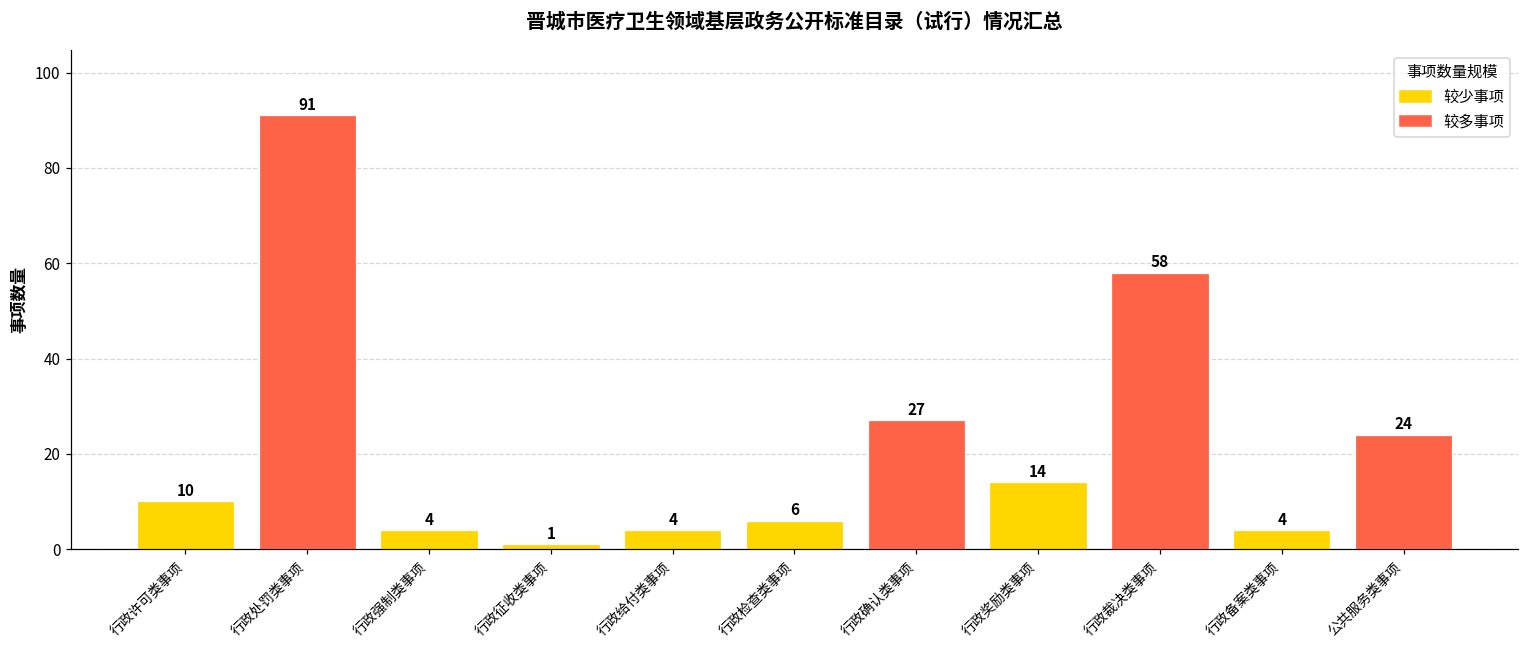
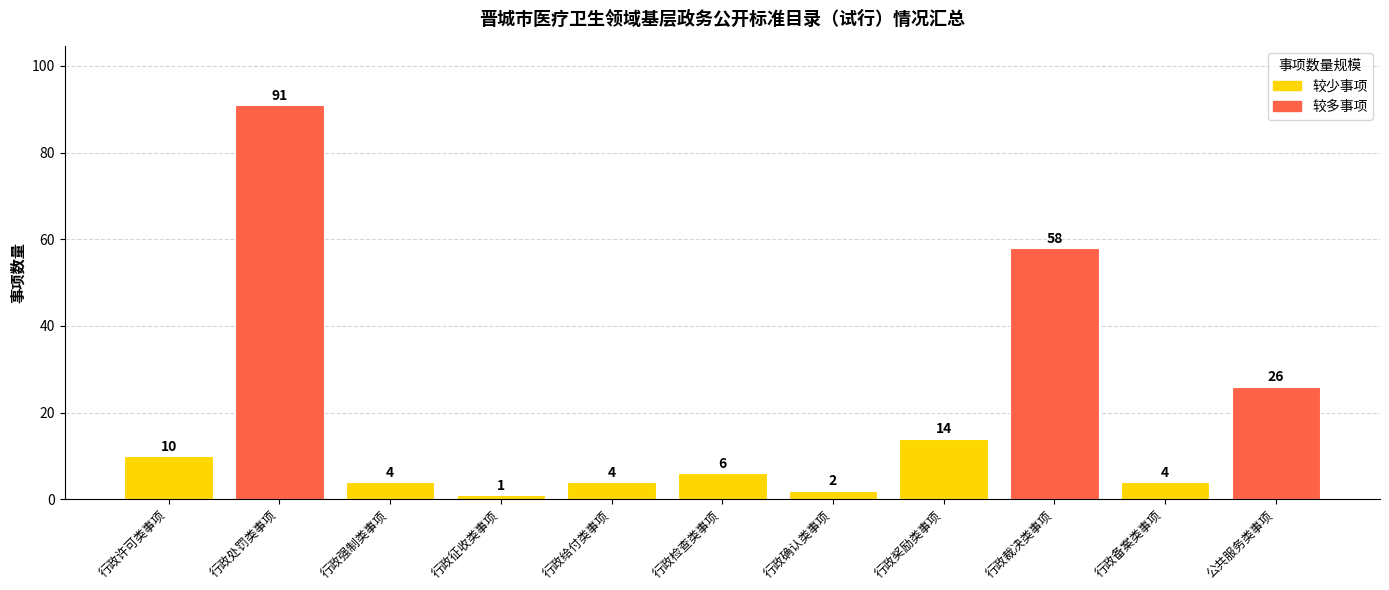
行政确认类事项: 27 -> 2
公共服务类事项: 24 -> 26
